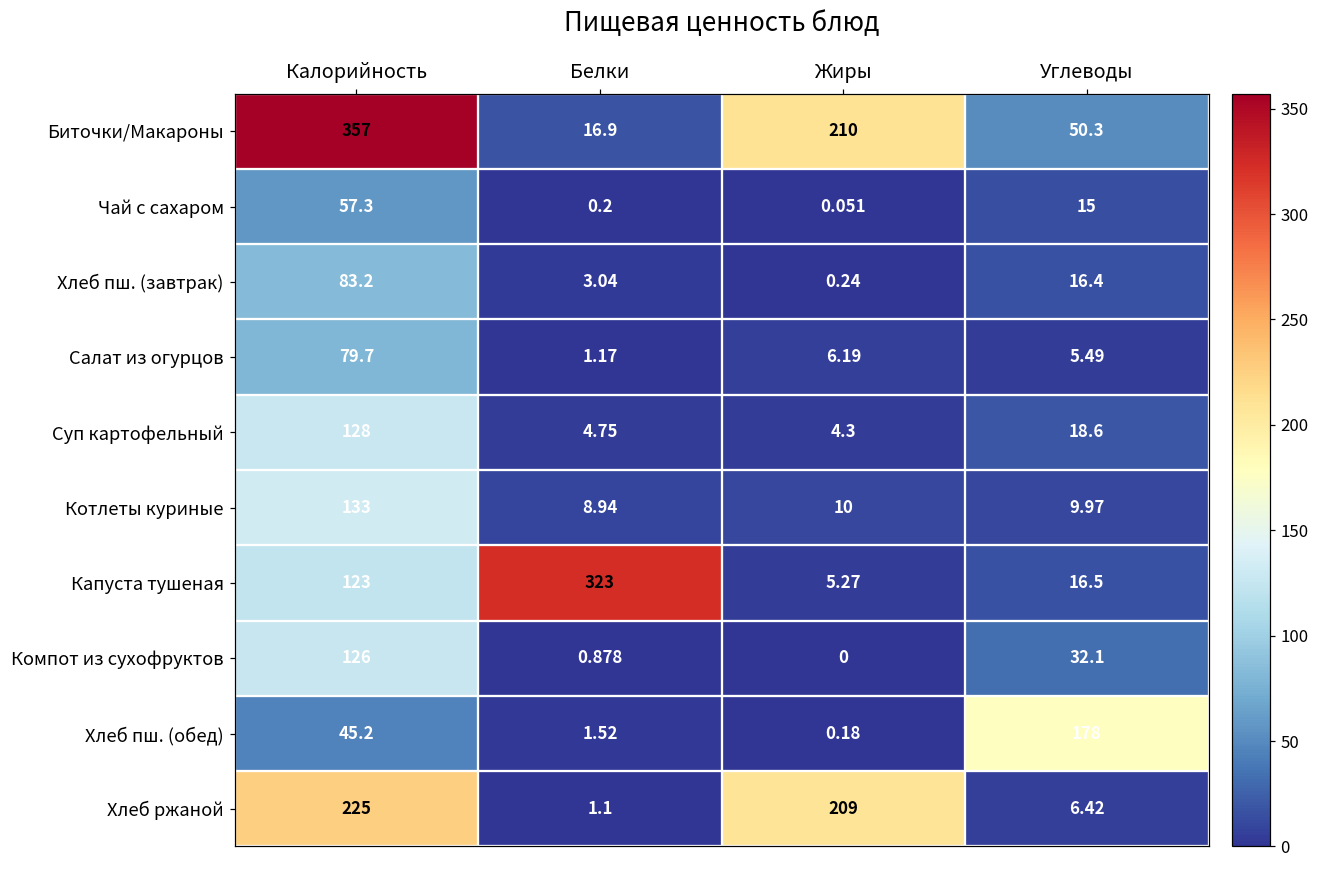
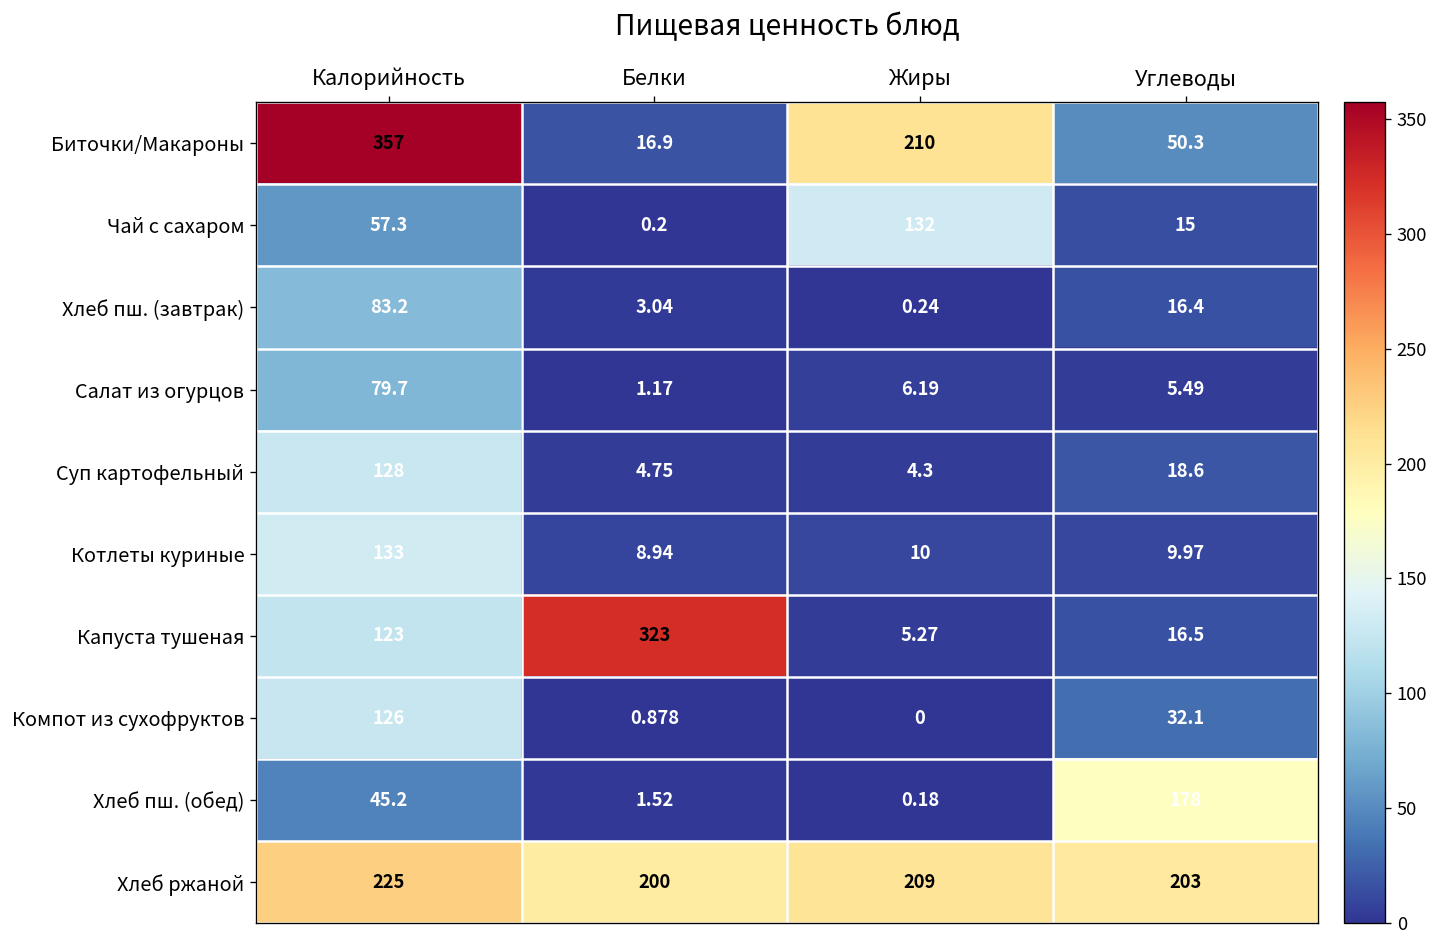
Чай с сахаром, Жиры: 0.051 -> 132
Хлеб ржаной, Белки: 1.1 -> 200
Хлеб ржаной, Углеводы: 6.42 -> 203
